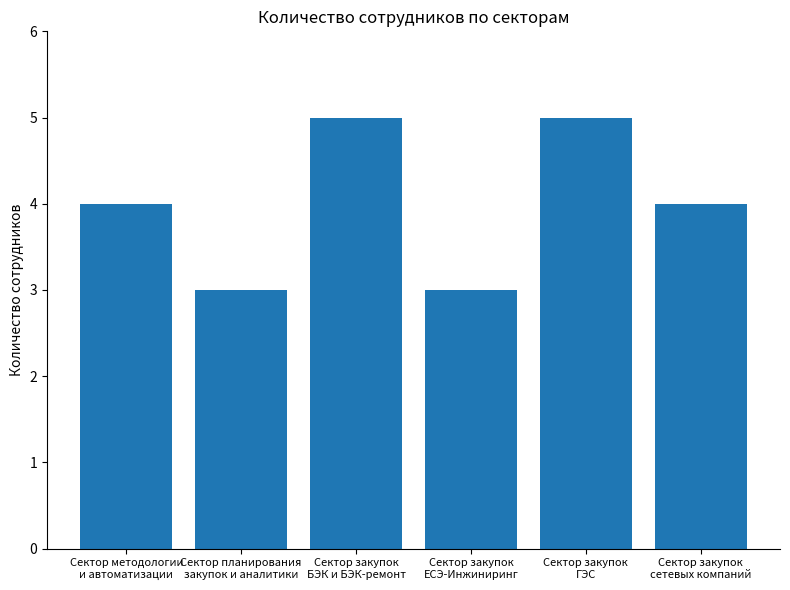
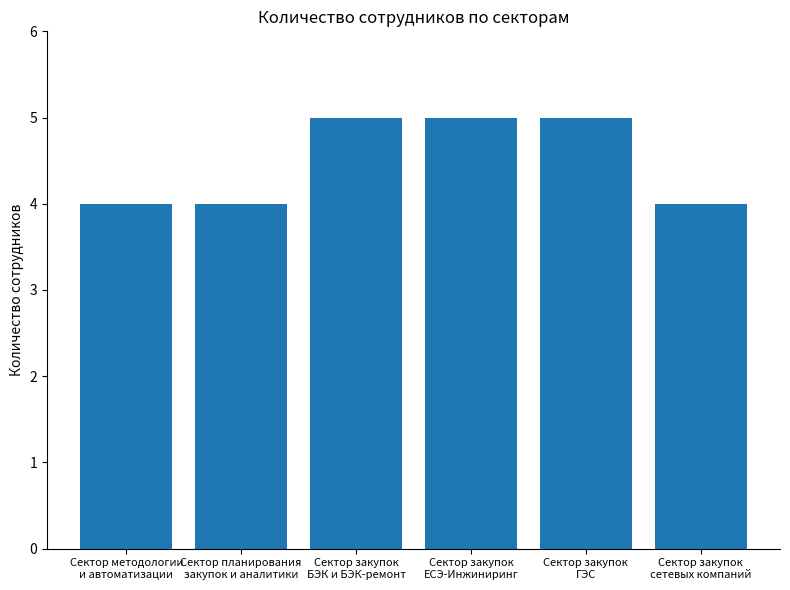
Сектор планирования закупок и аналитики: 3 -> 4
Сектор закупок ЕСЭ-Инжиниринг: 3 -> 5
